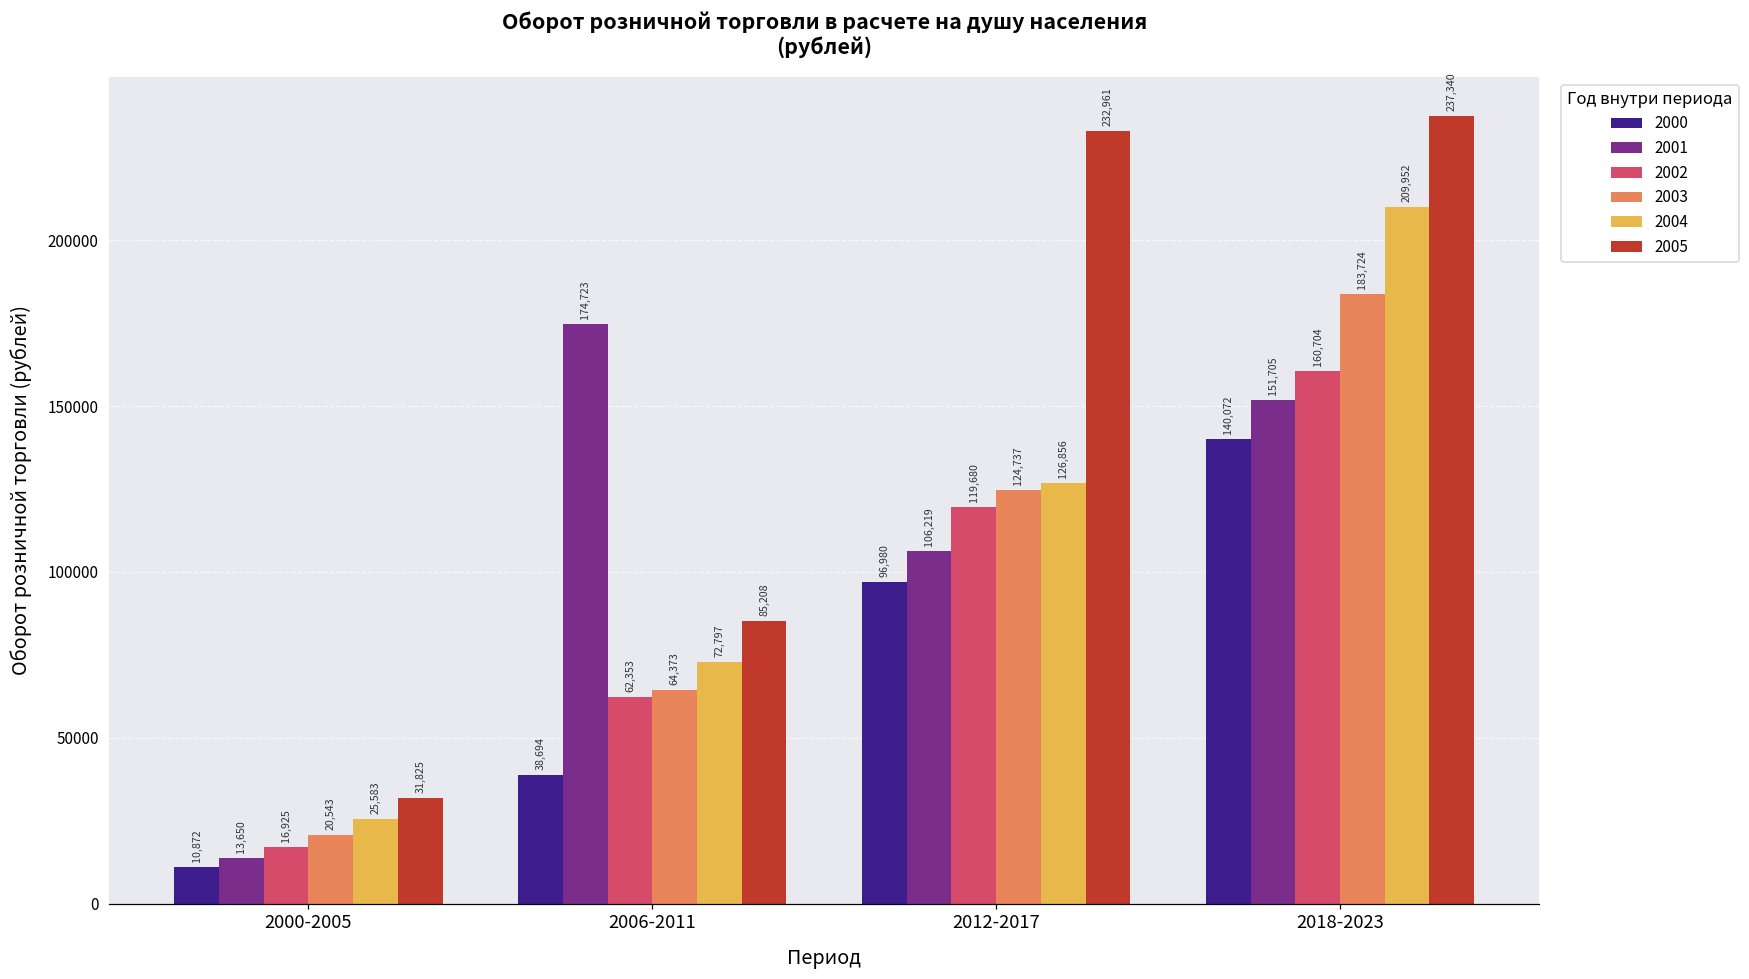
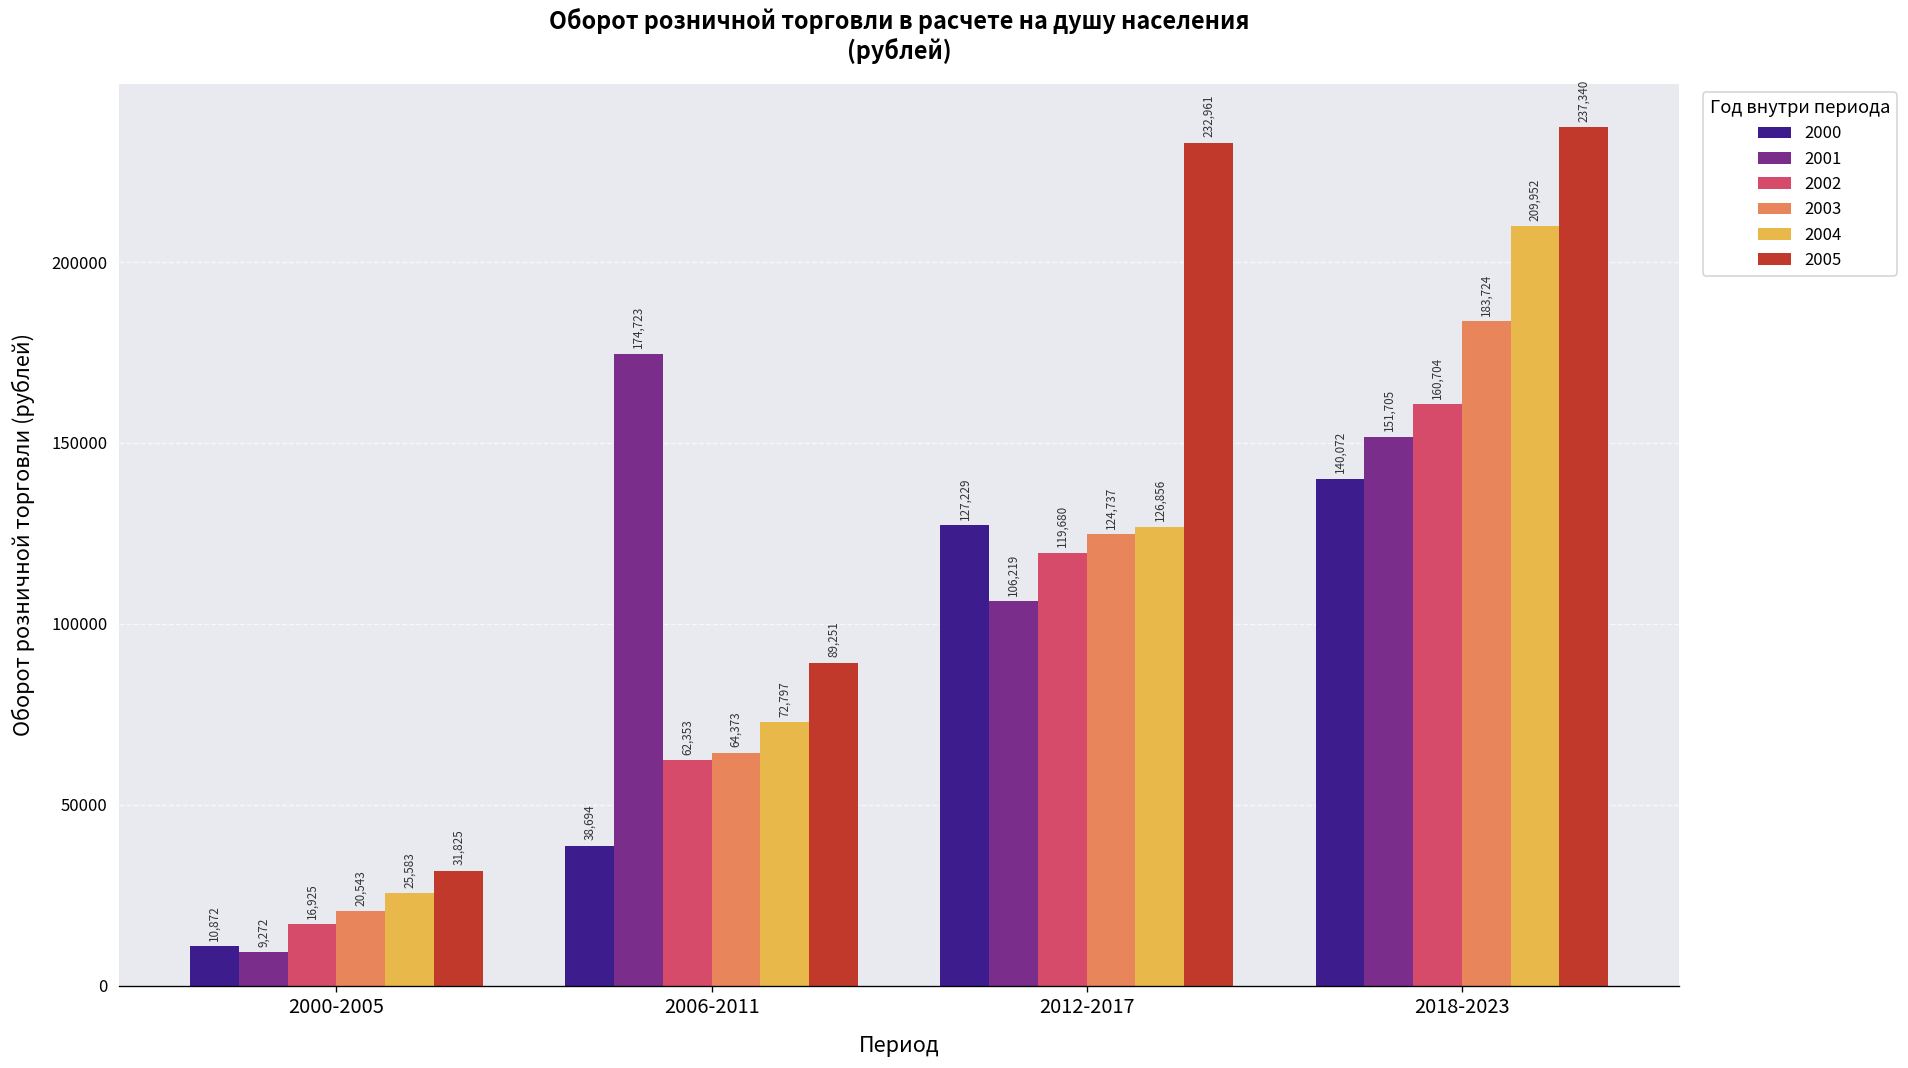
2001, 2000-2005: 13,650 -> 9,272
2005, 2006-2011: 85,208 -> 89,251
2000, 2012-2017: 96,980 -> 127,229
